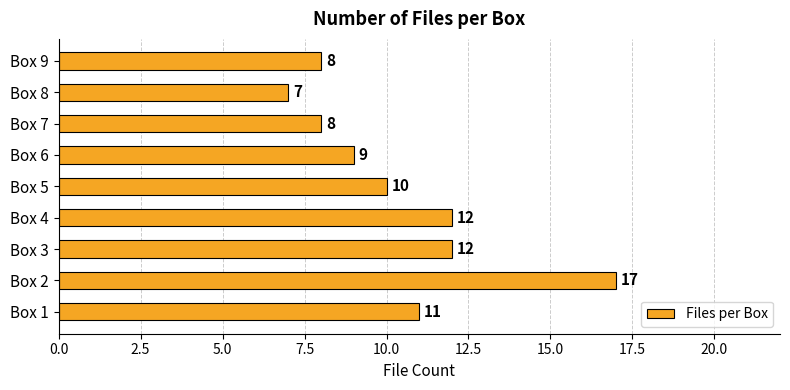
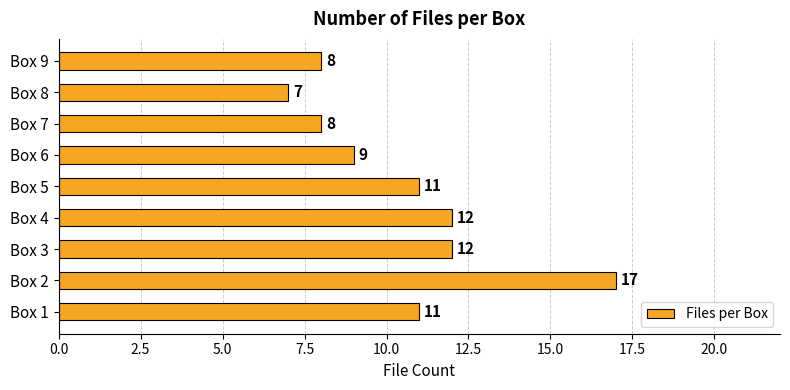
Box 5: 10 -> 11
